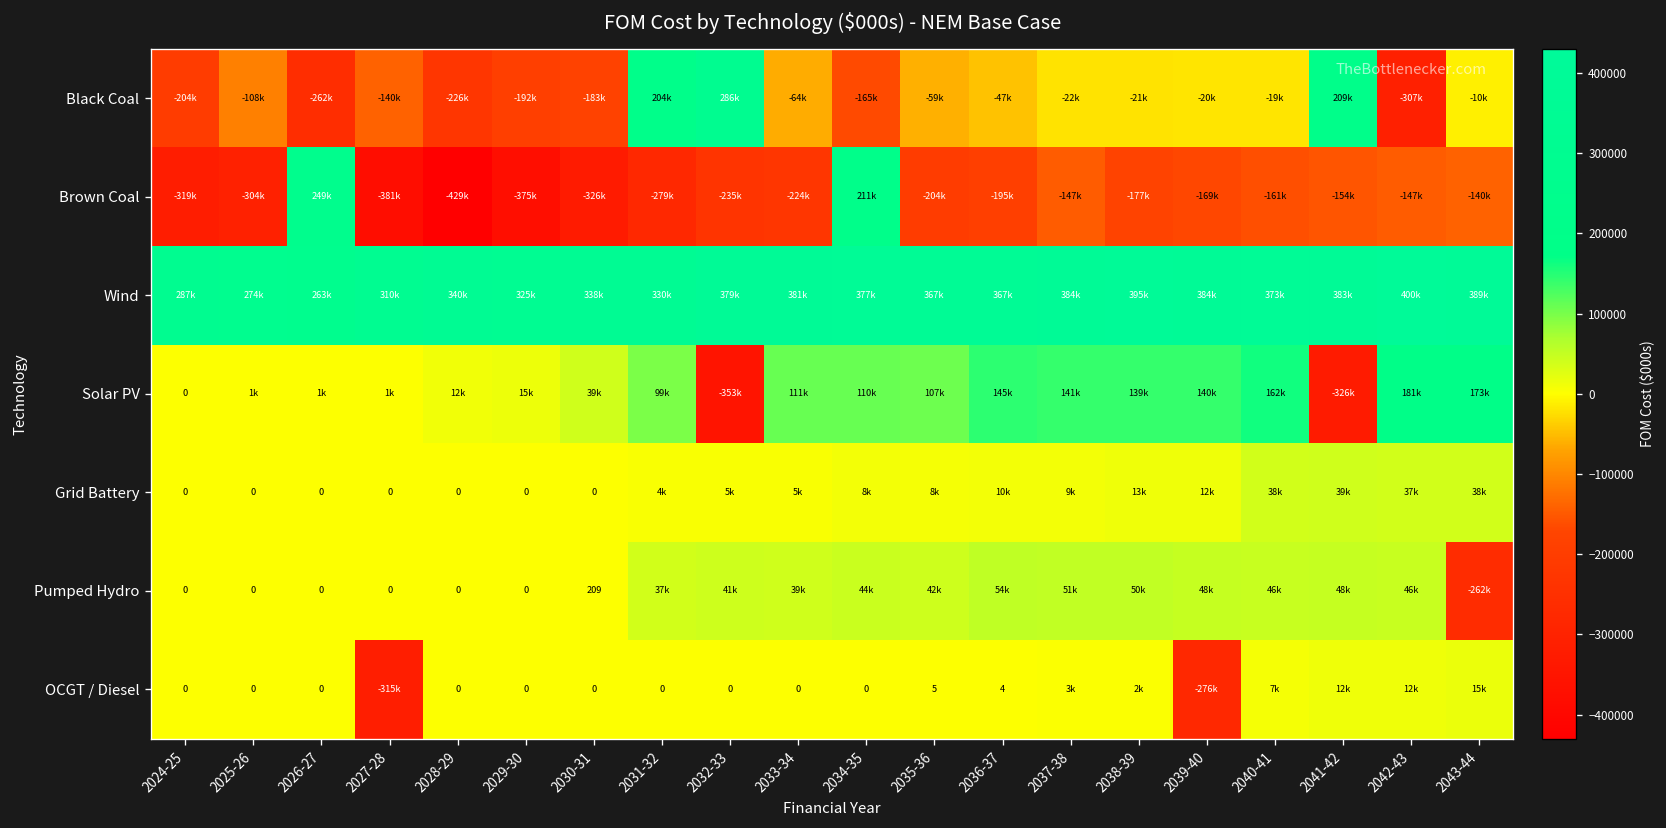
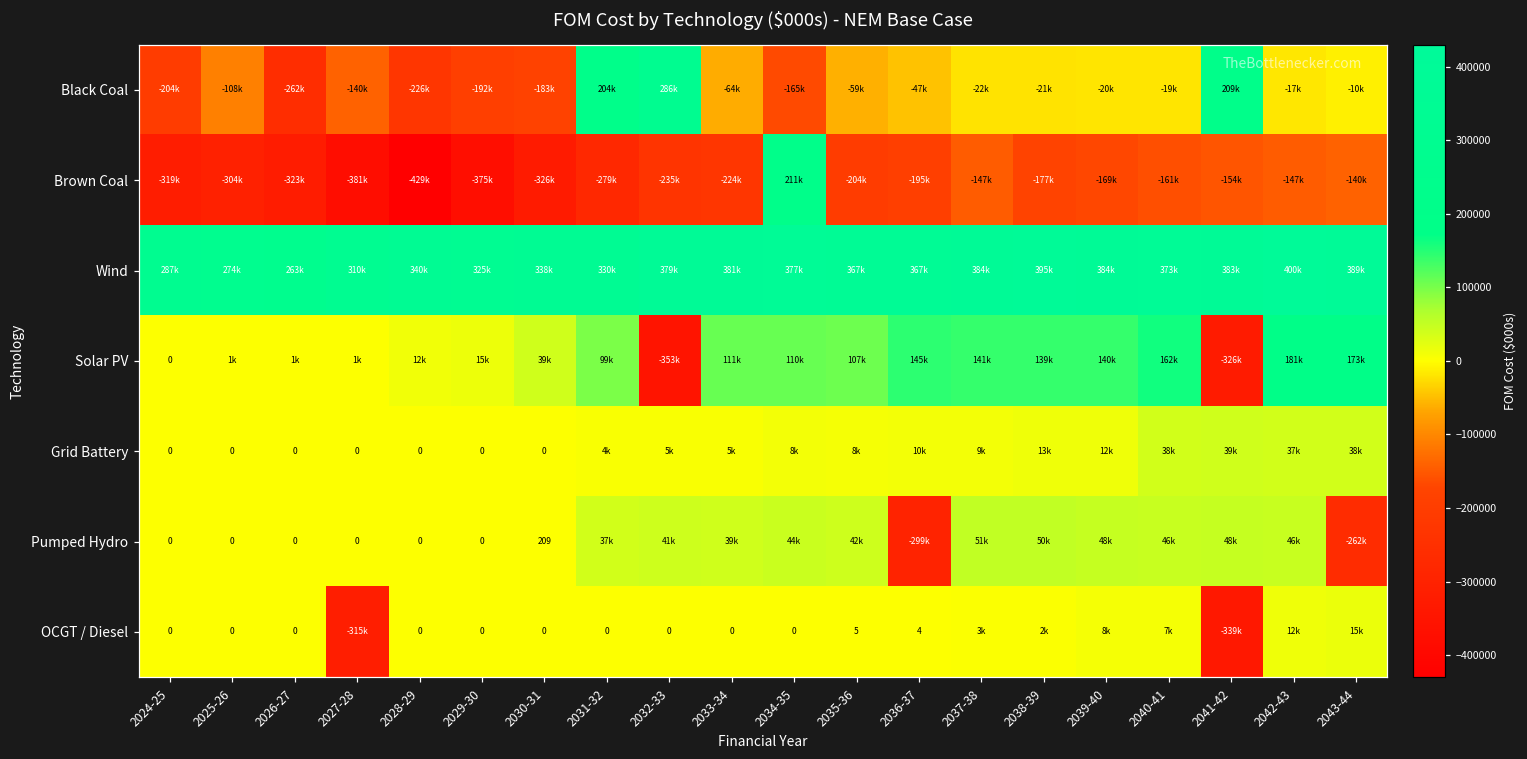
Black Coal, 2042-43: -307k -> -17k
Brown Coal, 2026-27: 249k -> -323k
Pumped Hydro, 2036-37: 54k -> -299k
OCGT / Diesel, 2039-40: -276k -> 8k
OCGT / Diesel, 2041-42: 12k -> -339k
